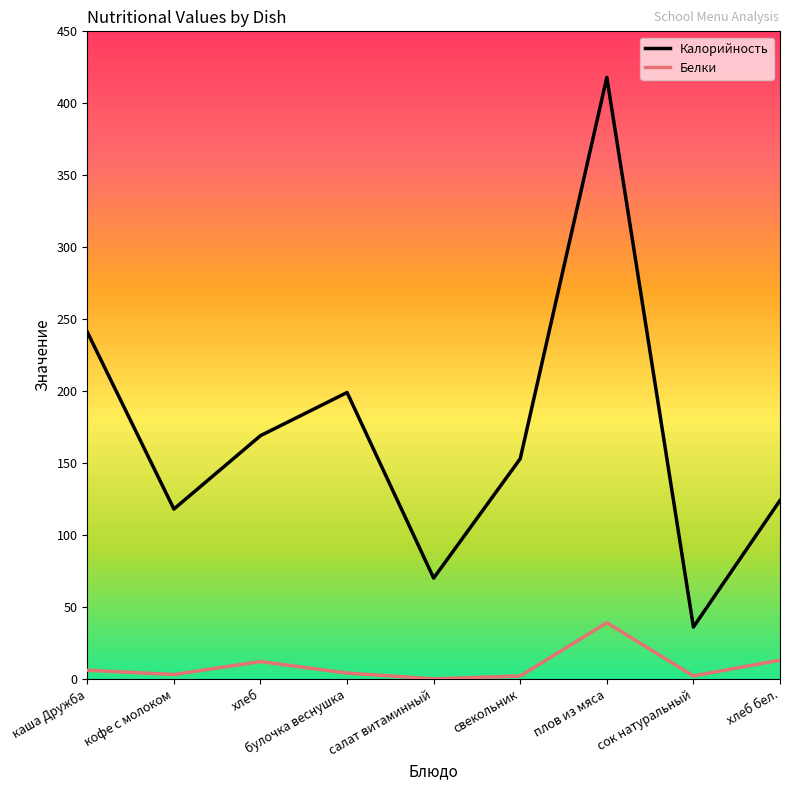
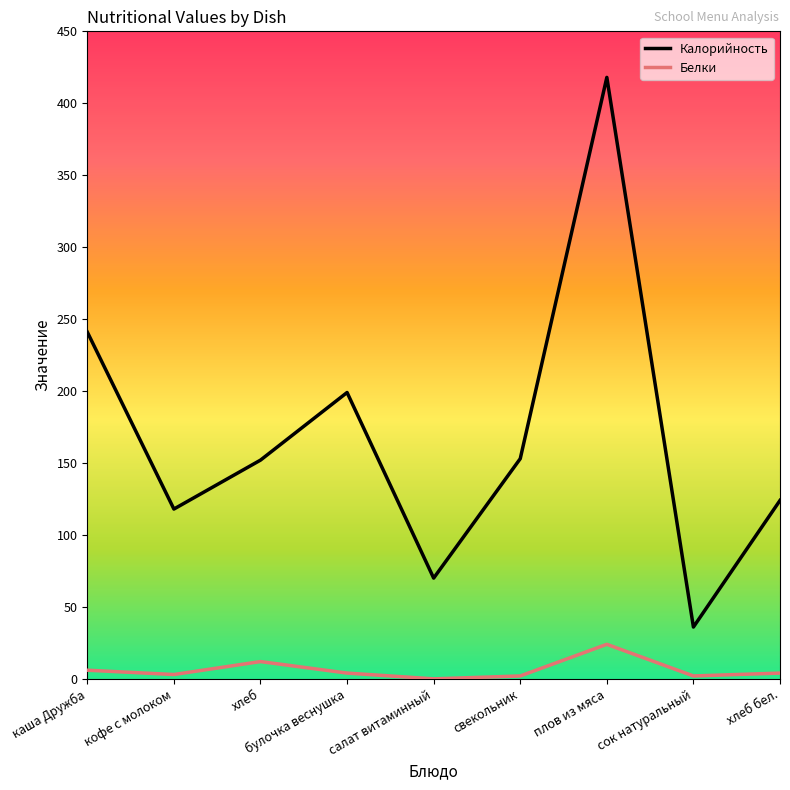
Калорийность, хлеб: 169 -> 152
Белки, плов из мяса: 39 -> 24
Белки, хлеб бел.: 13 -> 4
